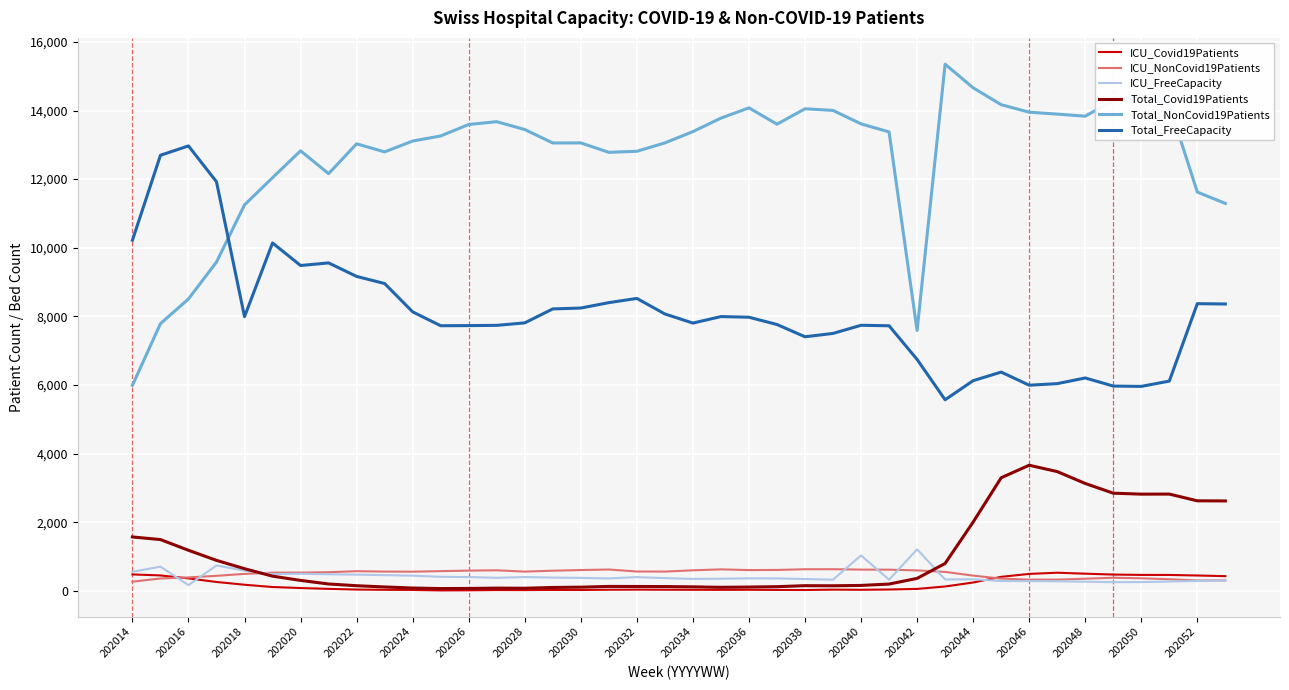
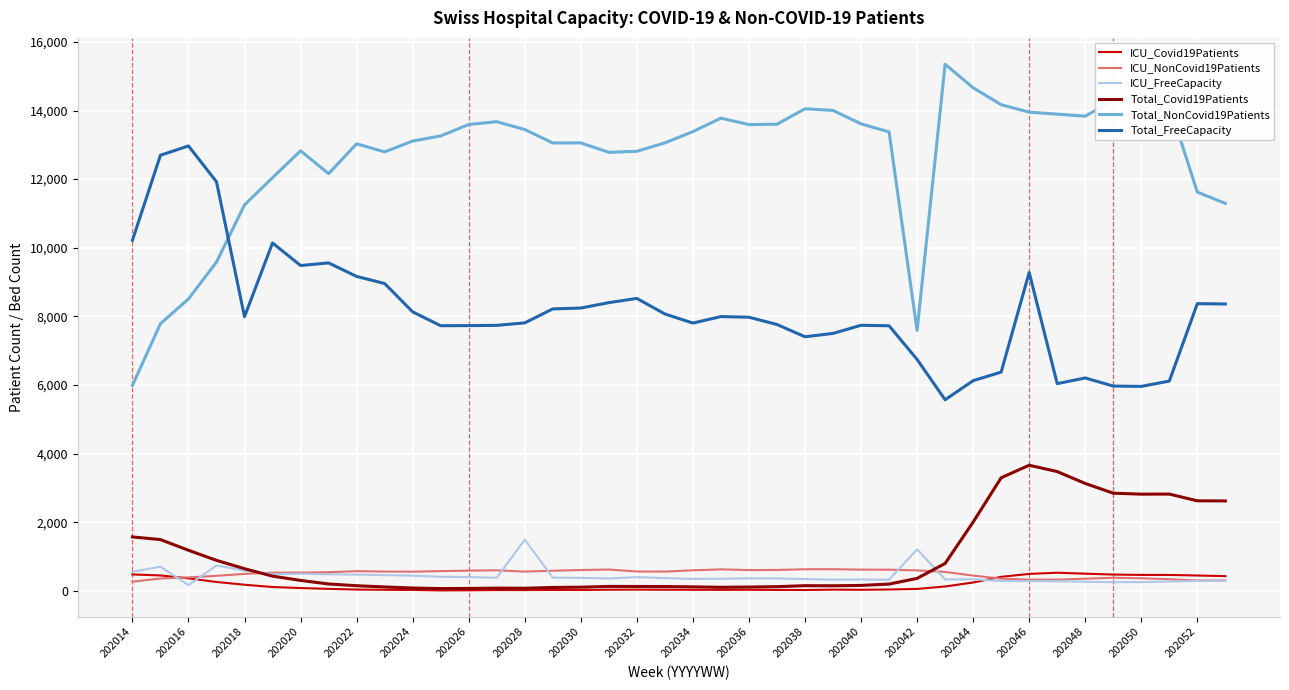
ICU_FreeCapacity, 202028: 400 -> 1,500
Total_NonCovid19Patients, 202036: 14,100 -> 13,600
ICU_FreeCapacity, 202040: 1,000 -> 300
Total_FreeCapacity, 202046: 6,000 -> 9,300
